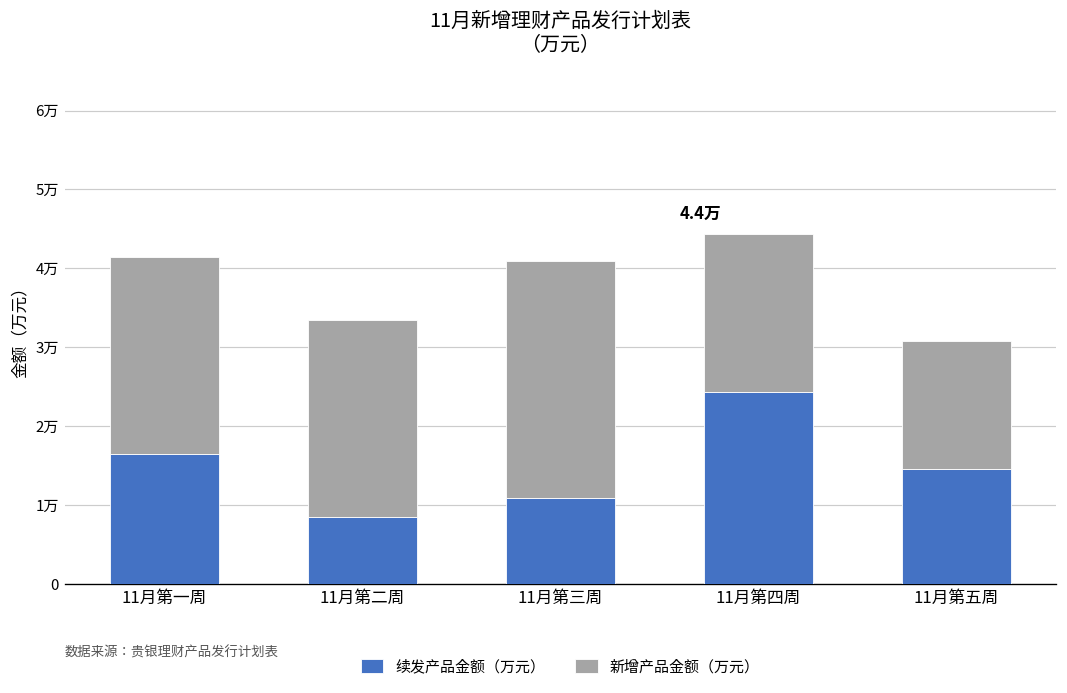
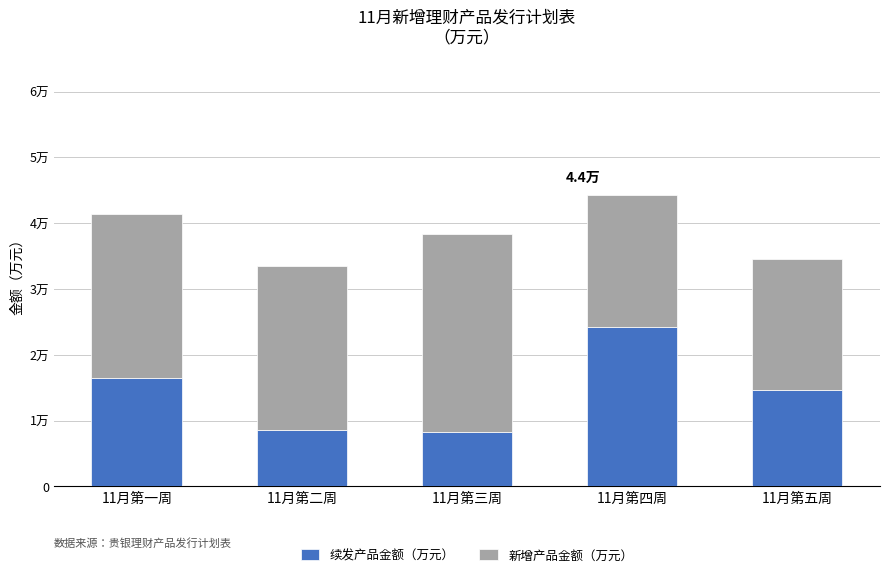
续发产品金额（万元）, 11月第三周: 1.1万 -> 0.8万
新增产品金额（万元）, 11月第五周: 1.6万 -> 2.0万
